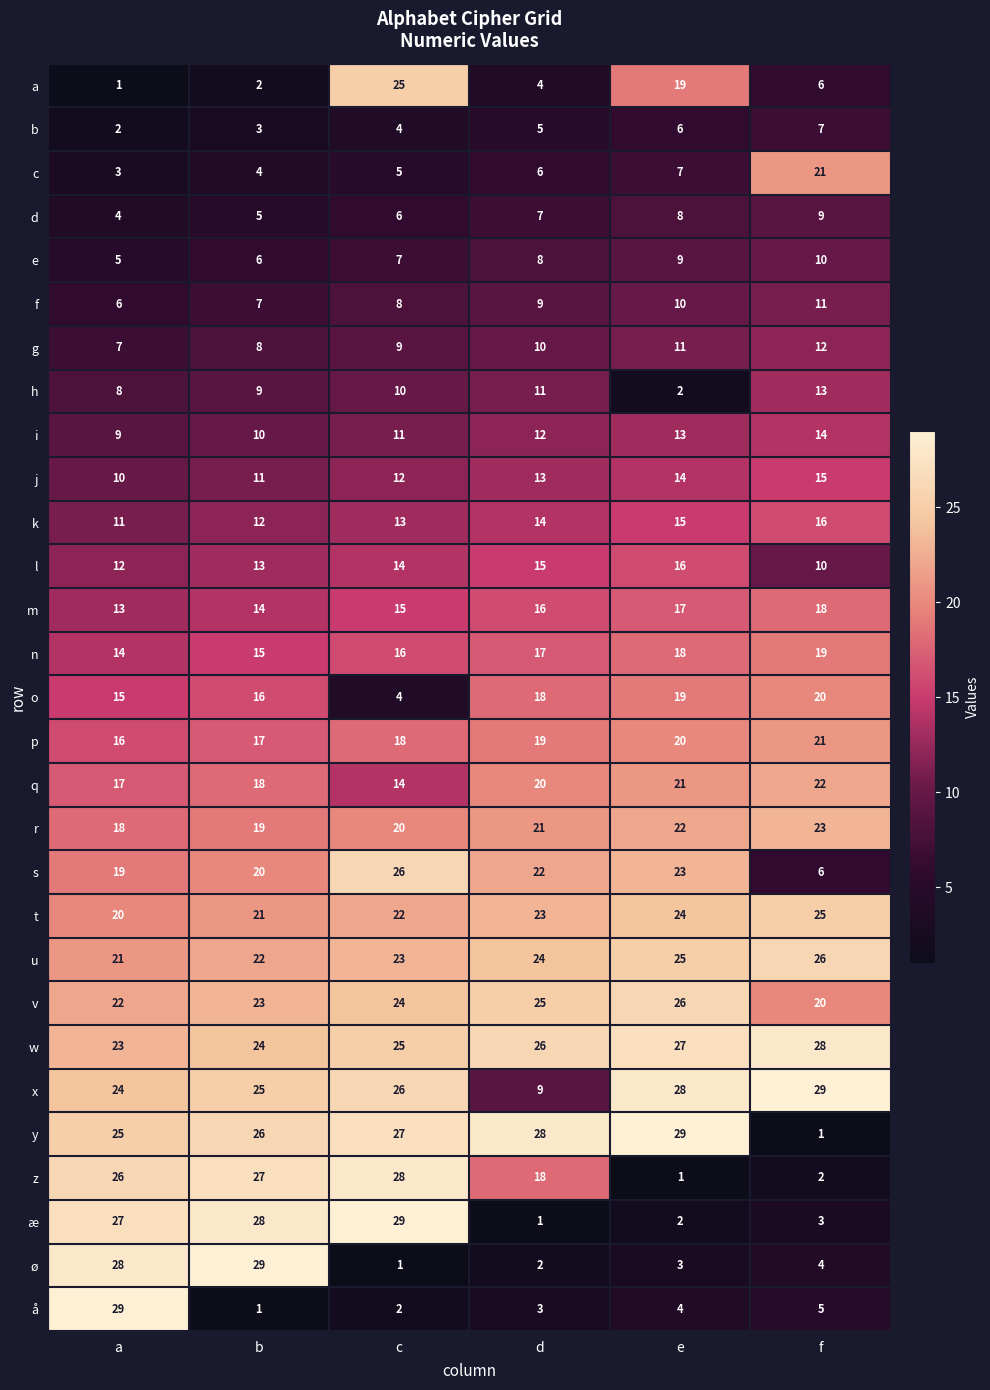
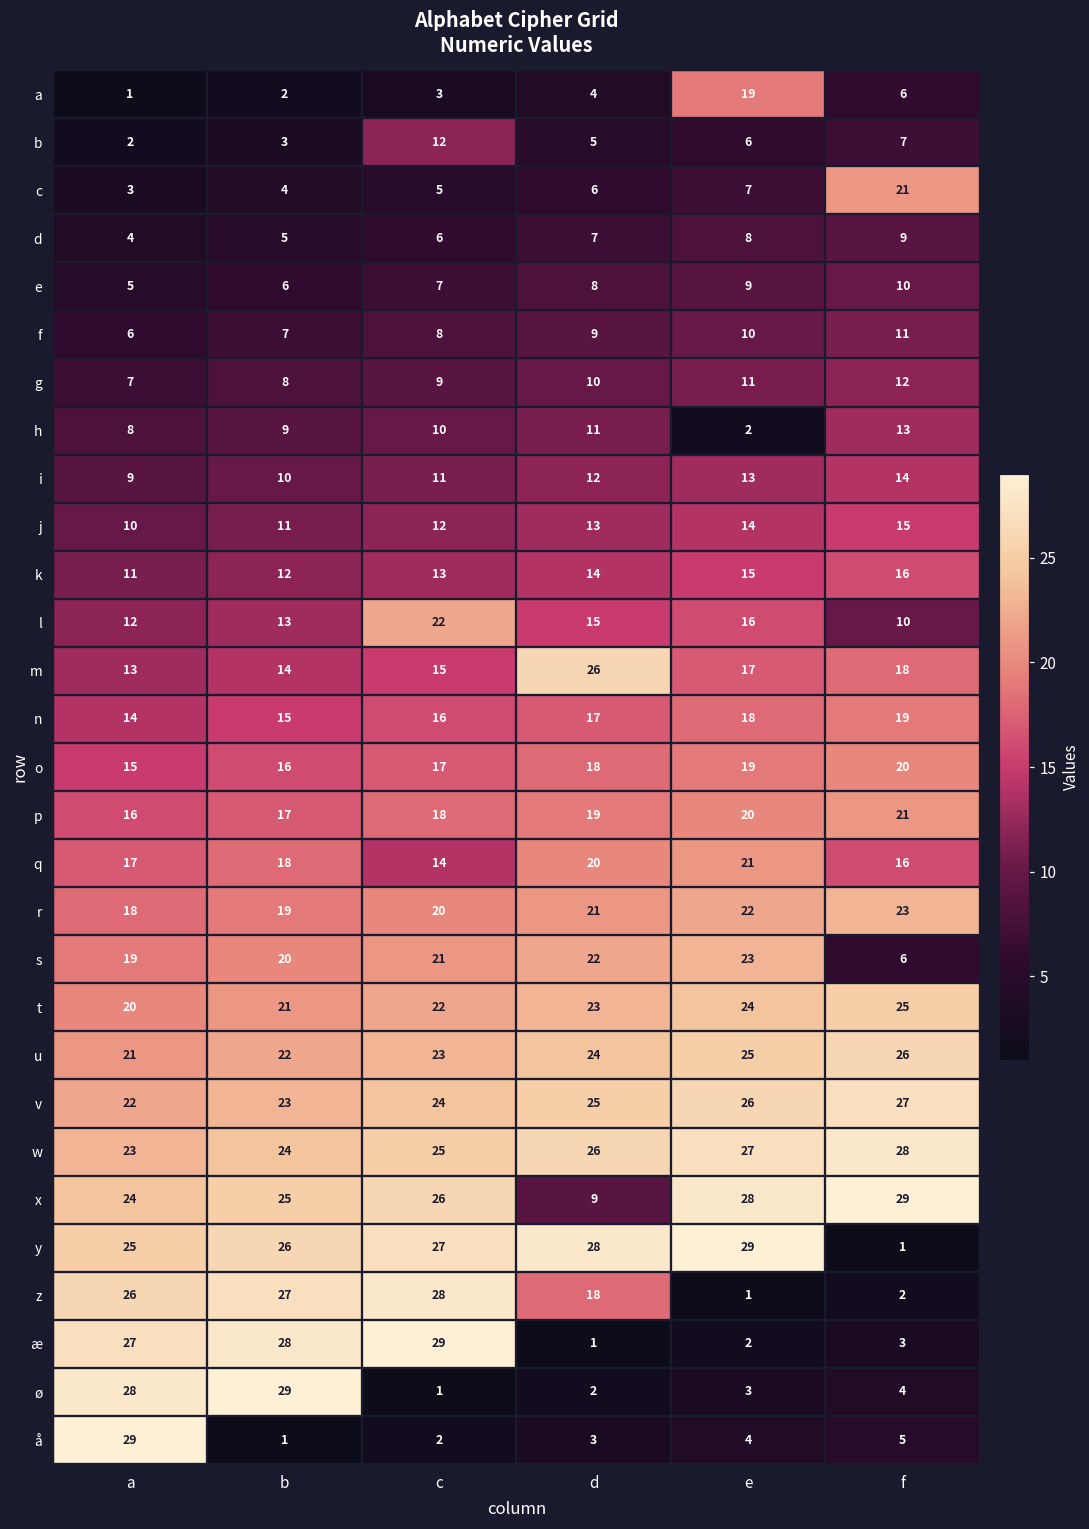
a, c: 25 -> 3
b, c: 4 -> 12
l, c: 14 -> 22
m, d: 16 -> 26
o, c: 4 -> 17
q, f: 22 -> 16
s, c: 26 -> 21
v, f: 20 -> 27
